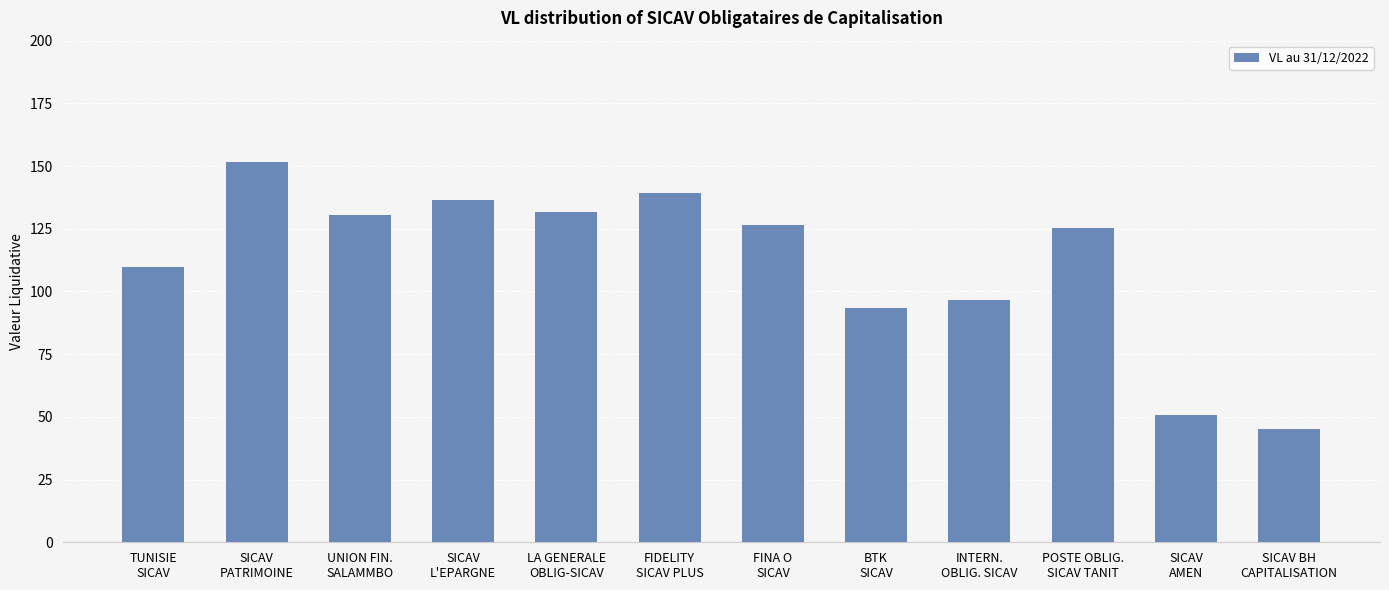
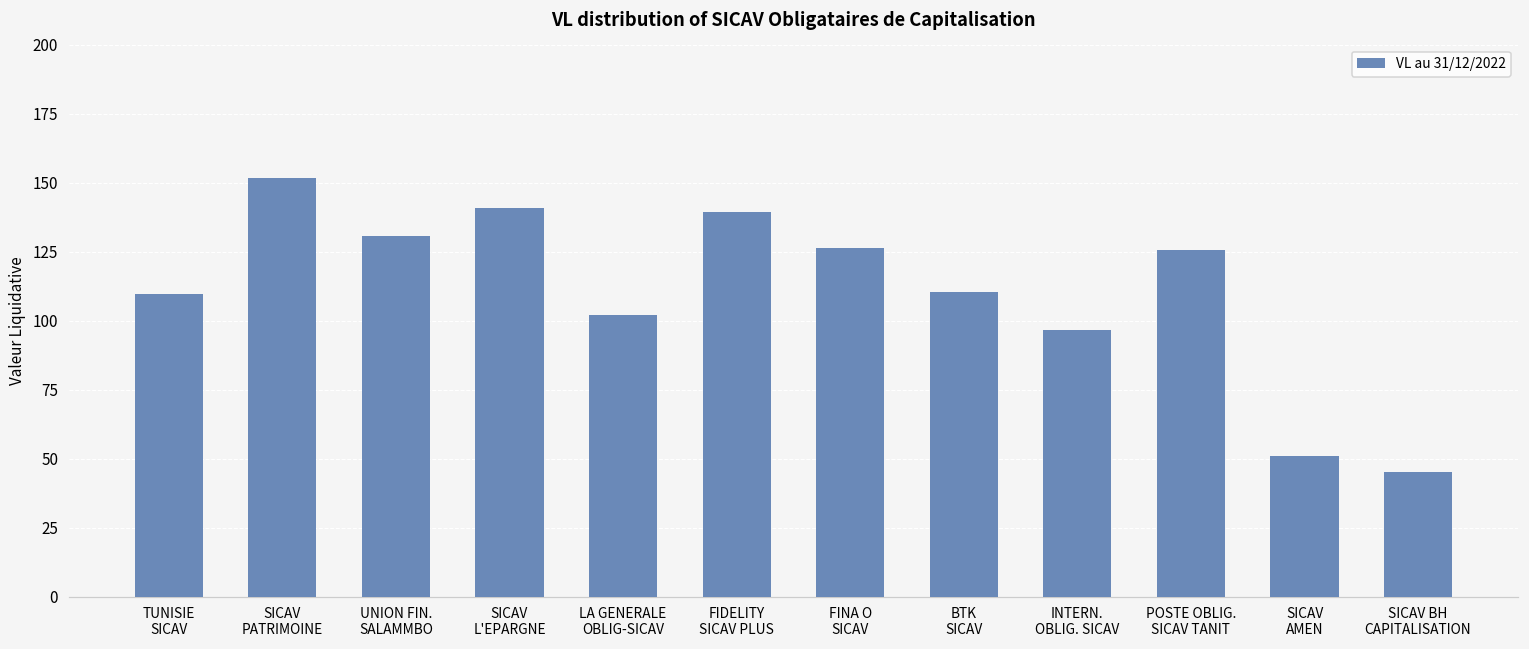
SICAV L'EPARGNE: 137 -> 141
LA GENERALE OBLIG-SICAV: 132 -> 102
BTK SICAV: 93 -> 111
